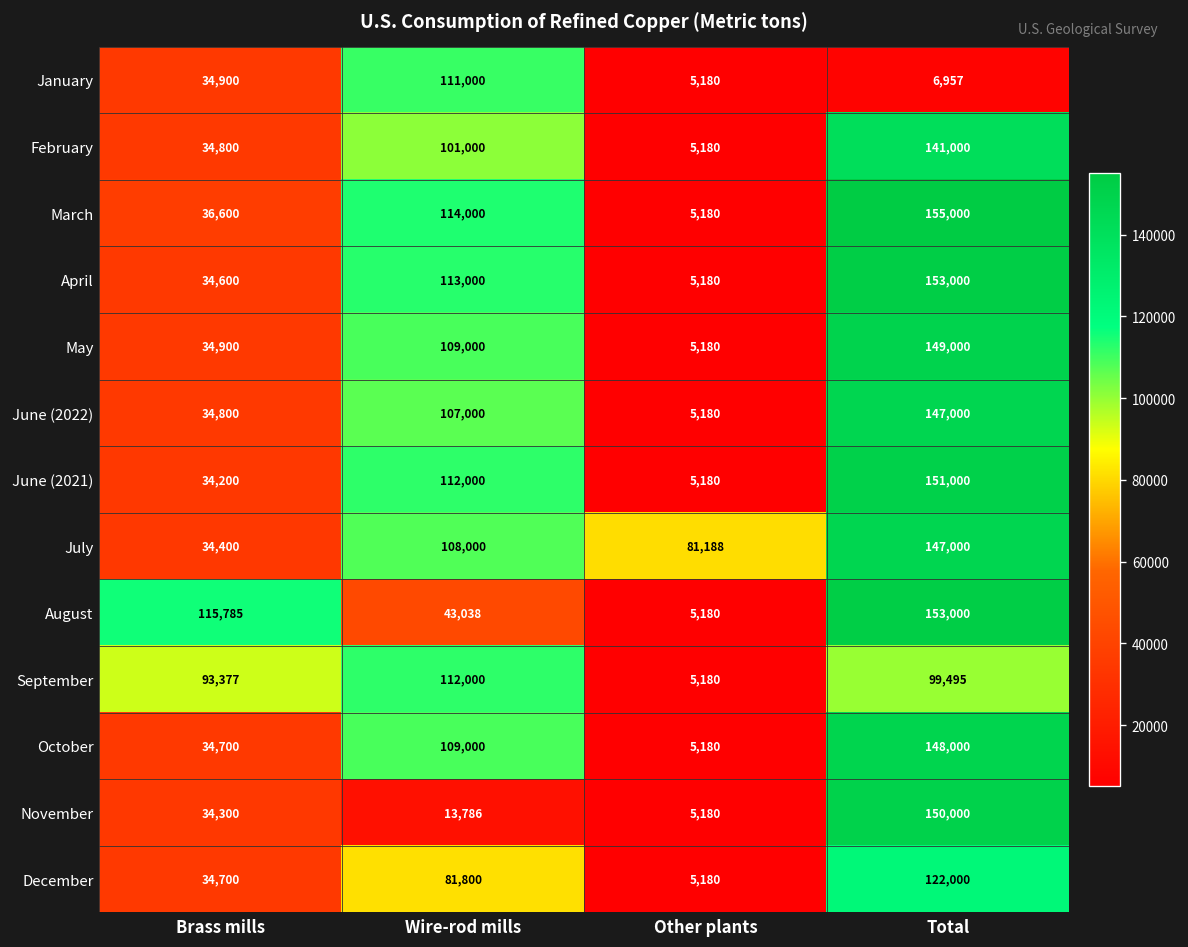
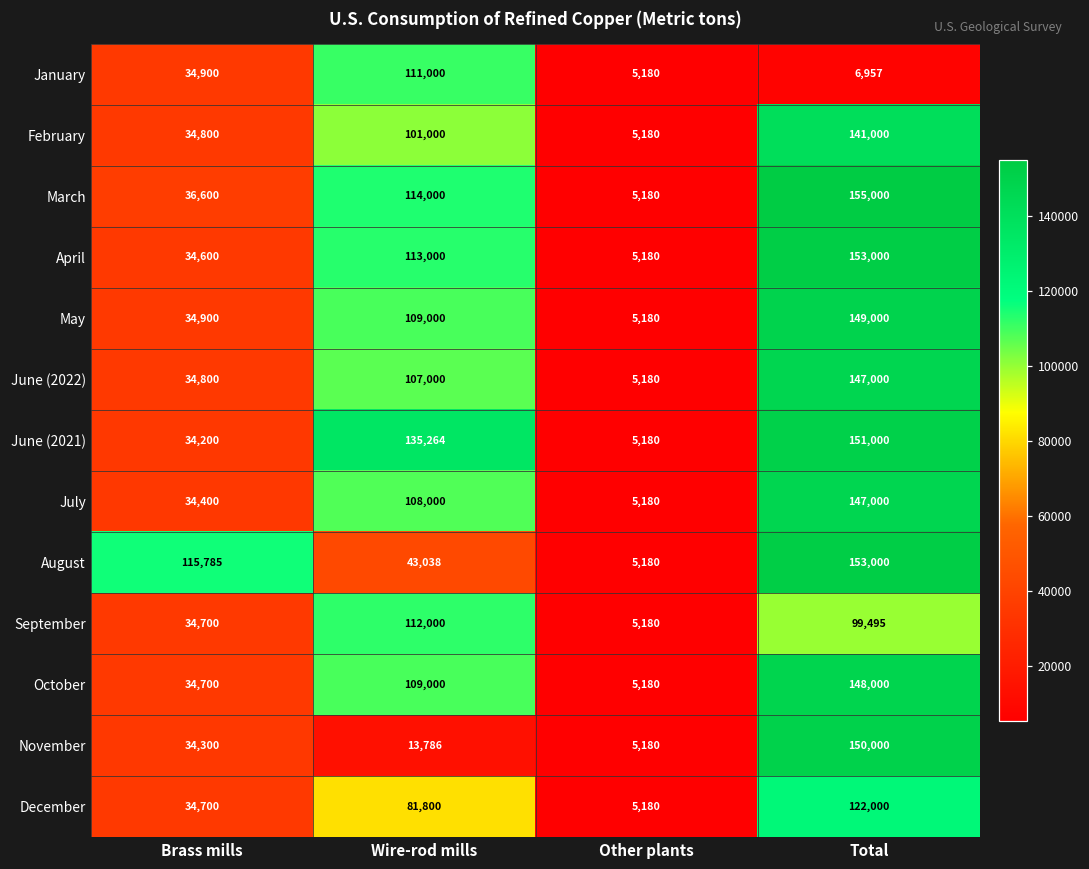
June (2021), Wire-rod mills: 112,000 -> 135,264
July, Other plants: 81,188 -> 5,180
September, Brass mills: 93,377 -> 34,700
